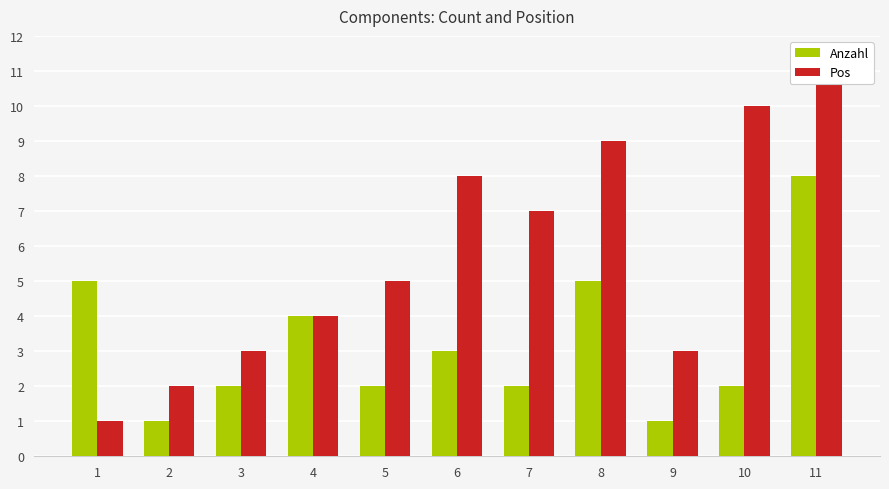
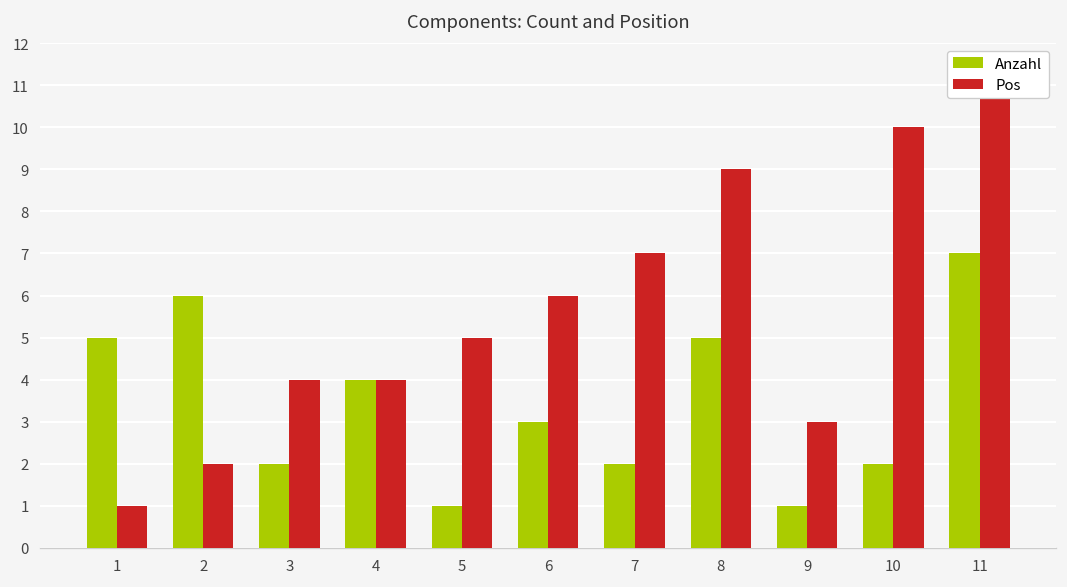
Anzahl, 2: 1 -> 6
Pos, 3: 3 -> 4
Anzahl, 5: 2 -> 1
Pos, 6: 8 -> 6
Anzahl, 11: 8 -> 7
